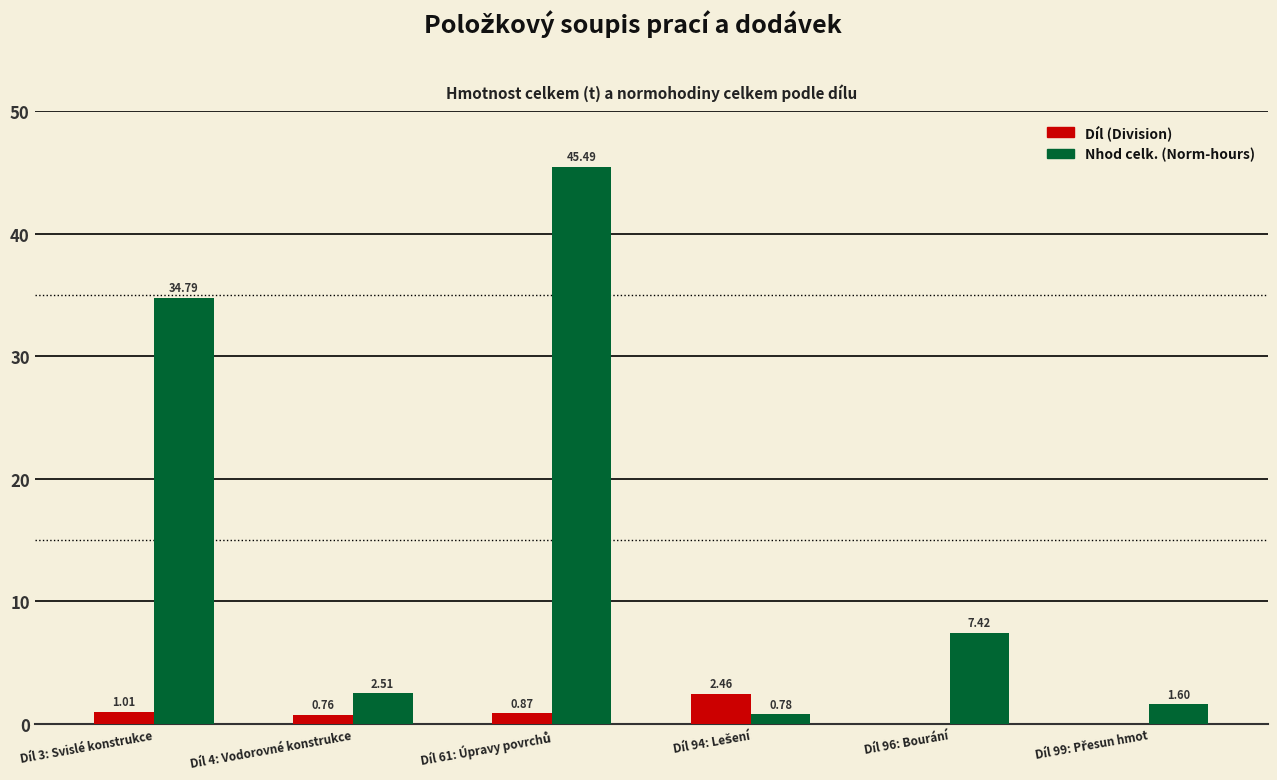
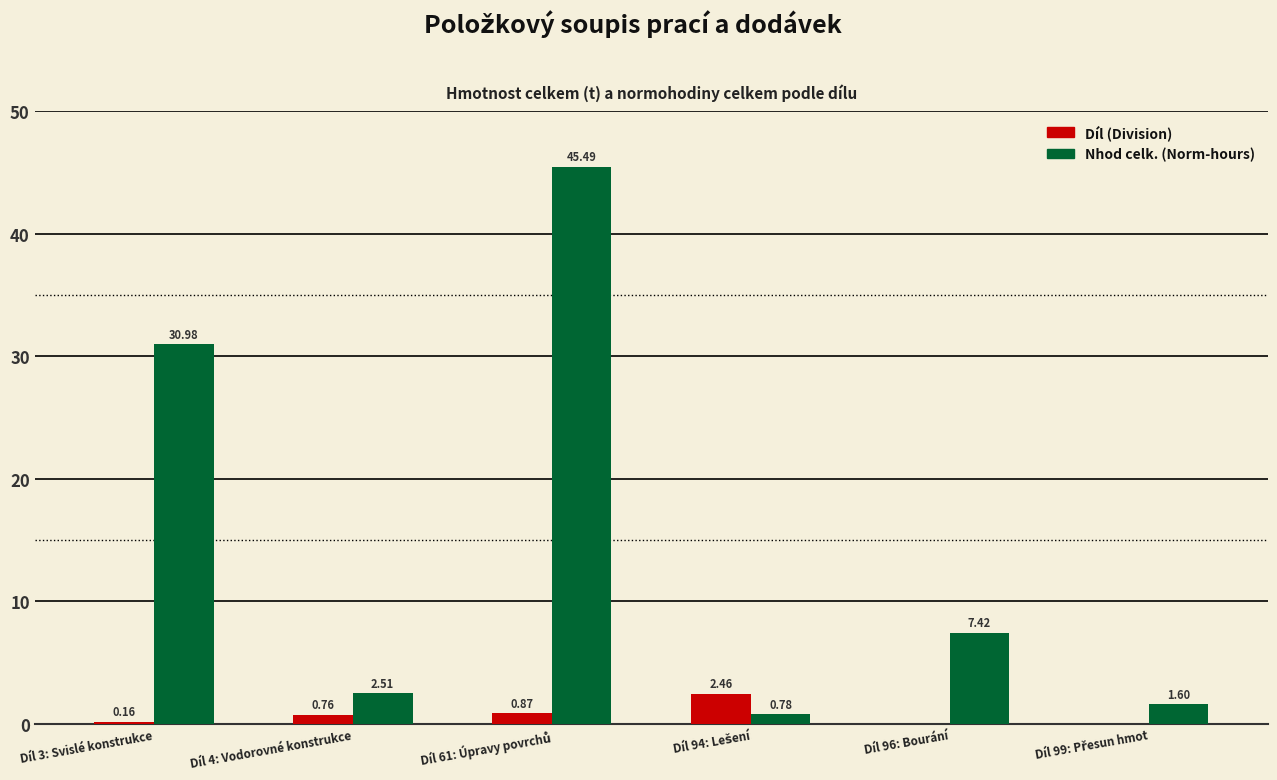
Díl (Division), Díl 3: Svislé konstrukce: 1.01 -> 0.16
Nhod celk. (Norm-hours), Díl 3: Svislé konstrukce: 34.79 -> 30.98
